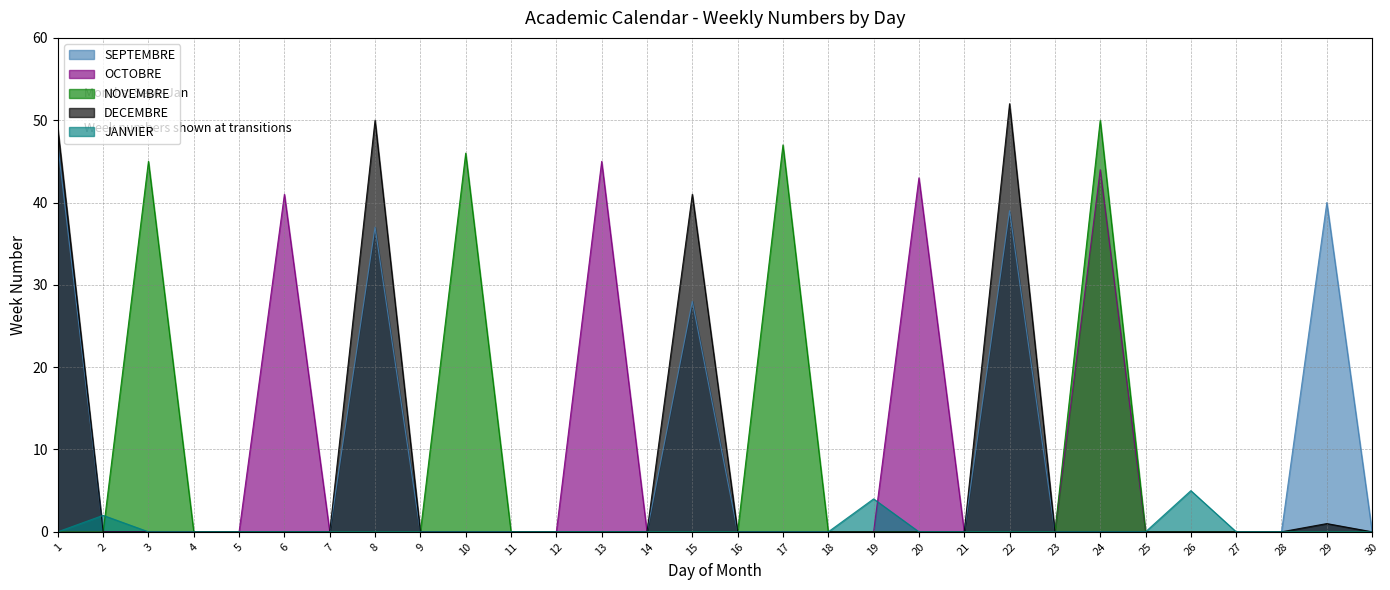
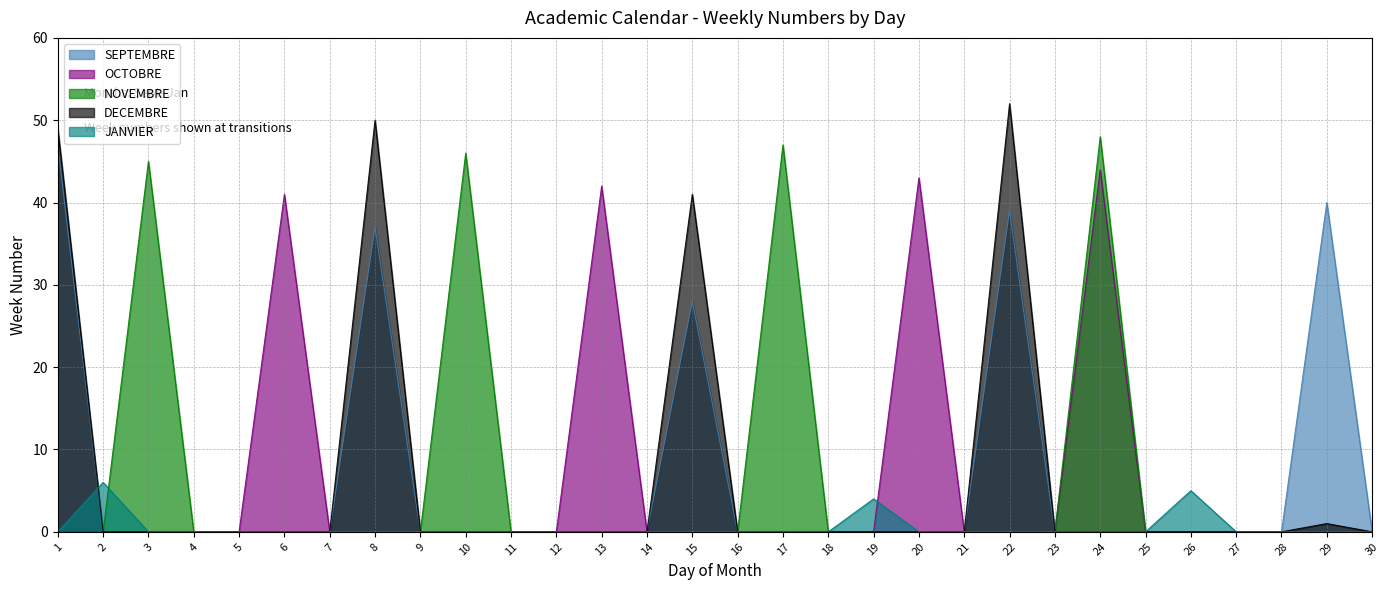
JANVIER, 2: 2 -> 6
OCTOBRE, 13: 45 -> 42
NOVEMBRE, 24: 50 -> 48
